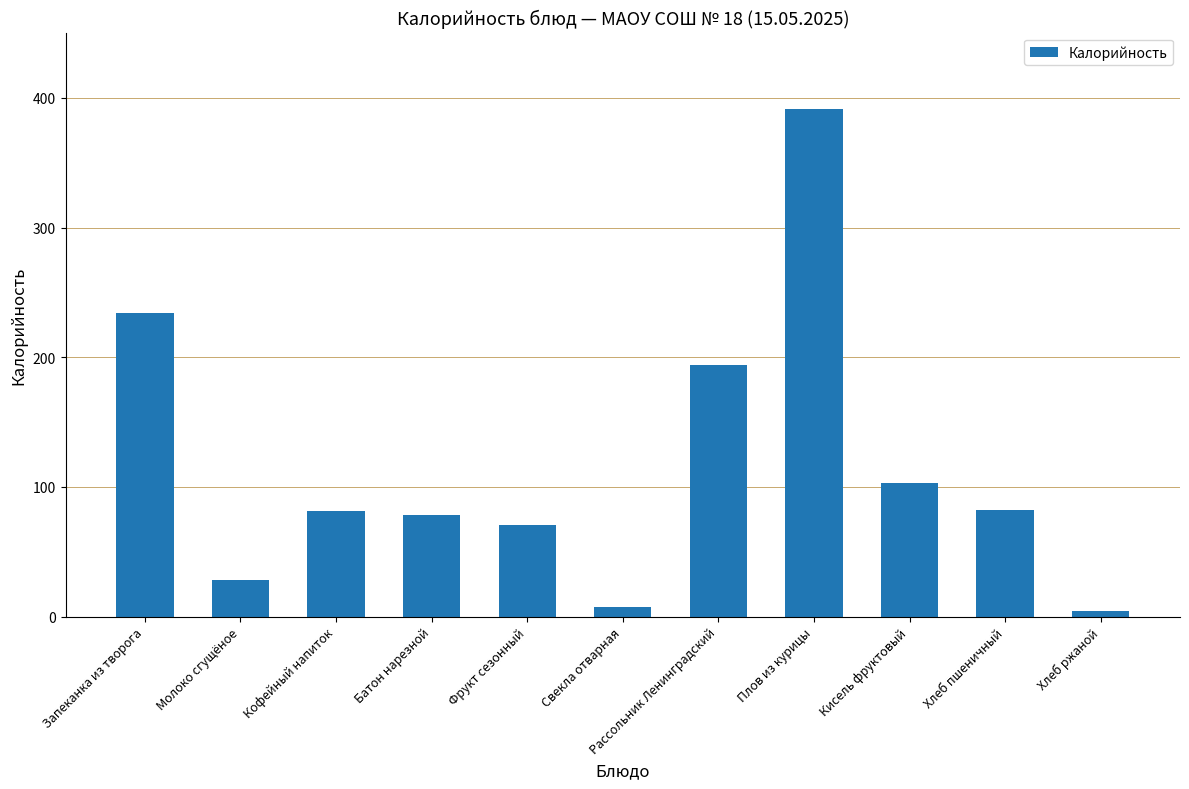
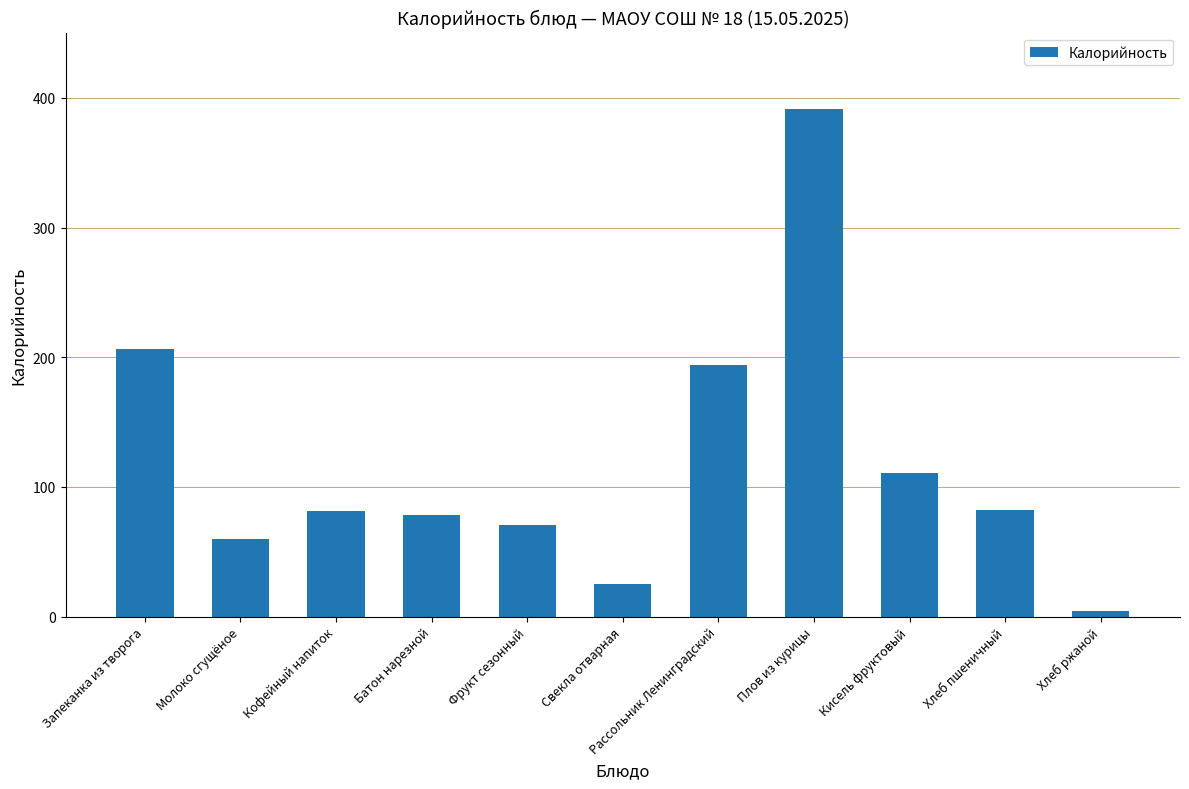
Запеканка из творога: 234 -> 206
Молоко сгущёное: 28 -> 60
Свекла отварная: 8 -> 25
Кисель фруктовый: 103 -> 111
